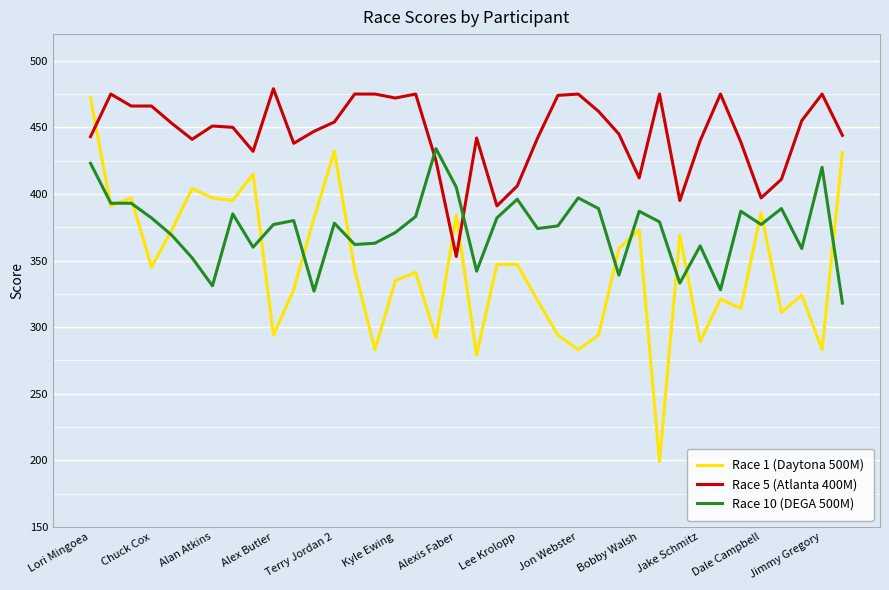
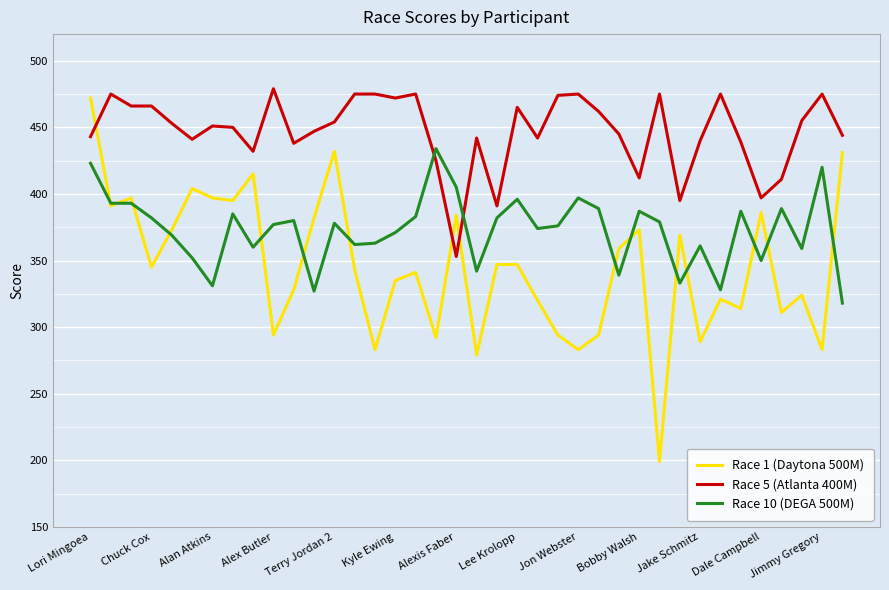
Race 5 (Atlanta 400M), Lee Krolopp: 406 -> 465
Race 10 (DEGA 500M), Dale Campbell: 377 -> 350
